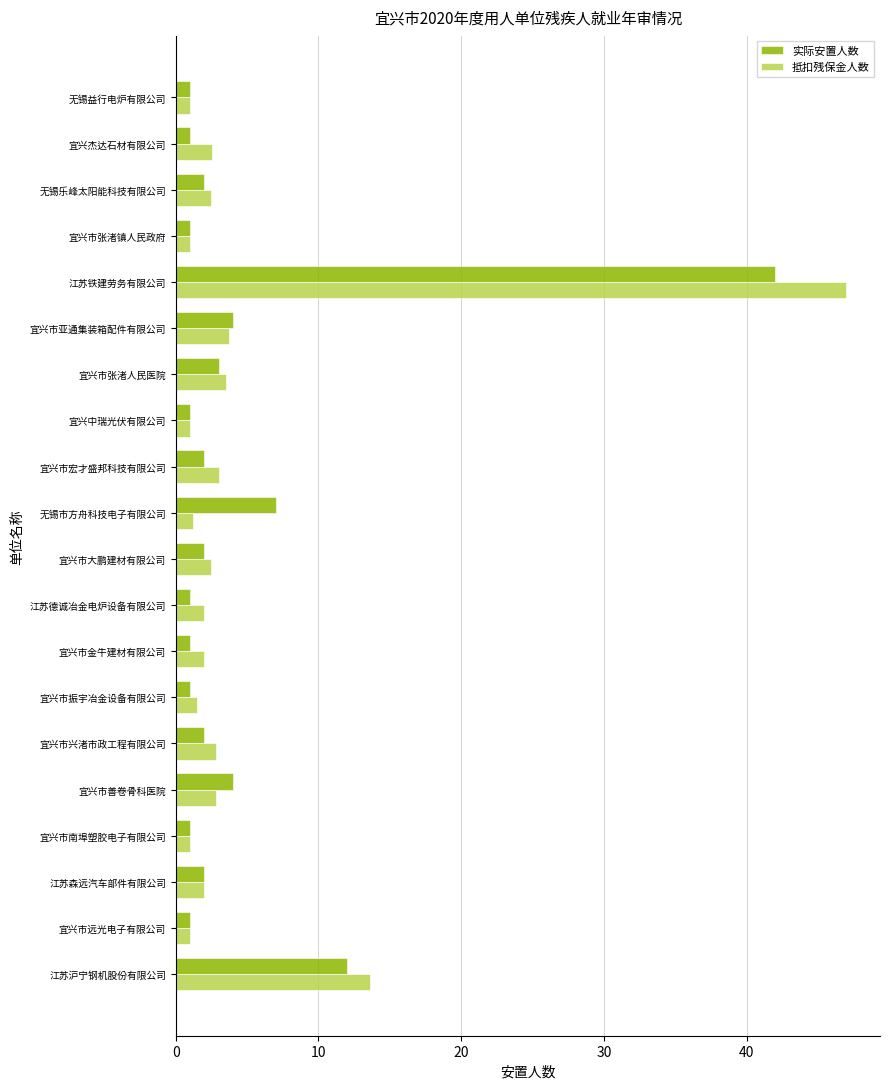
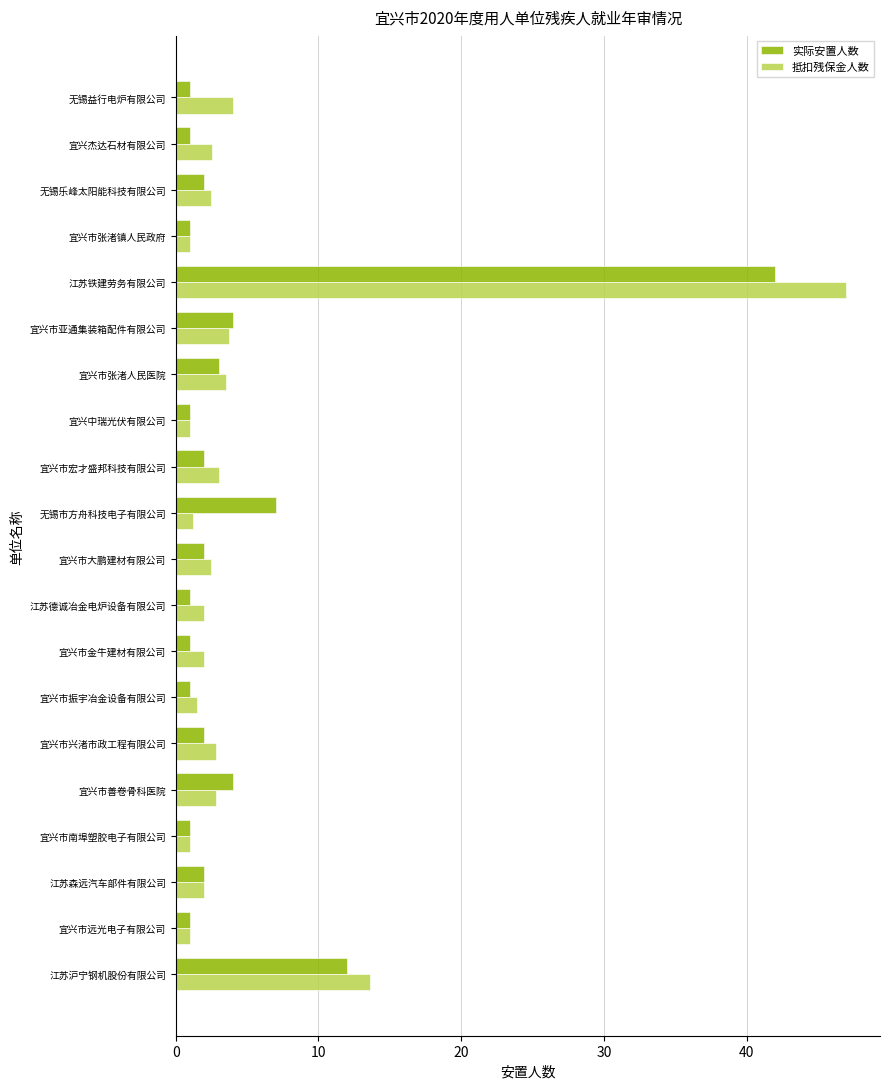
抵扣残保金人数, 无锡益行电炉有限公司: 1 -> 4
